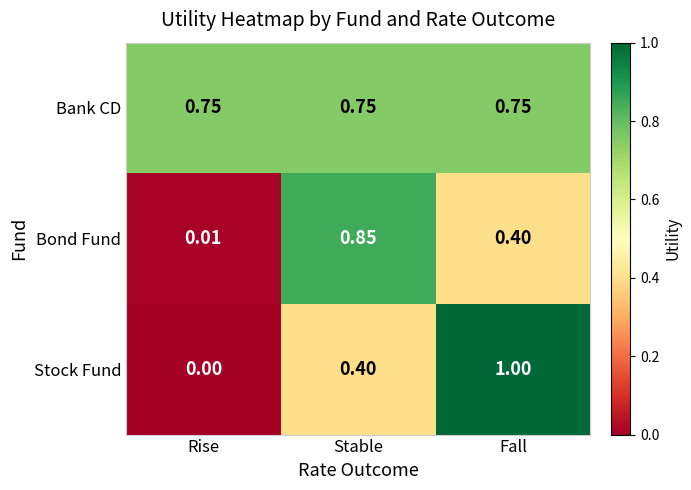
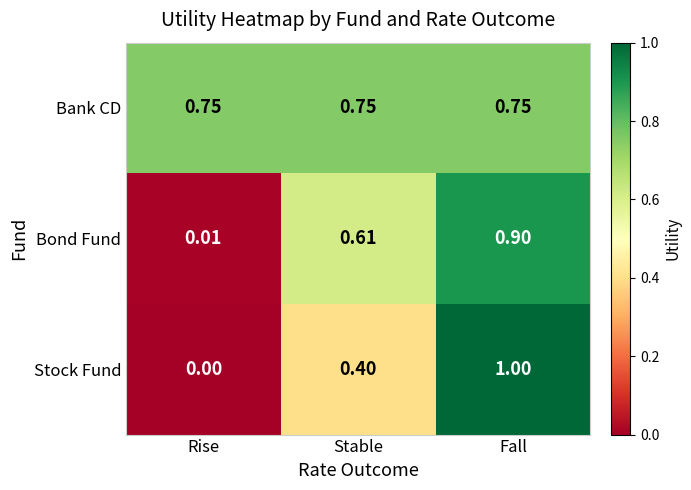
Bond Fund, Stable: 0.85 -> 0.61
Bond Fund, Fall: 0.40 -> 0.90
